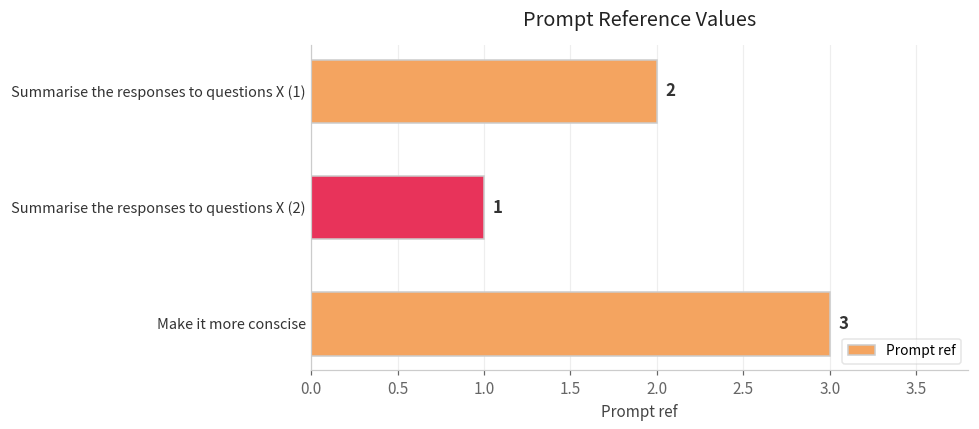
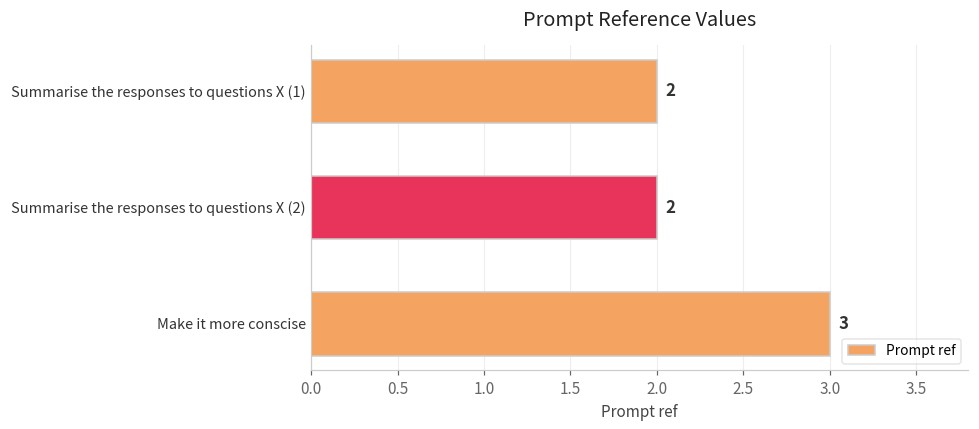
Summarise the responses to questions X (2): 1 -> 2
